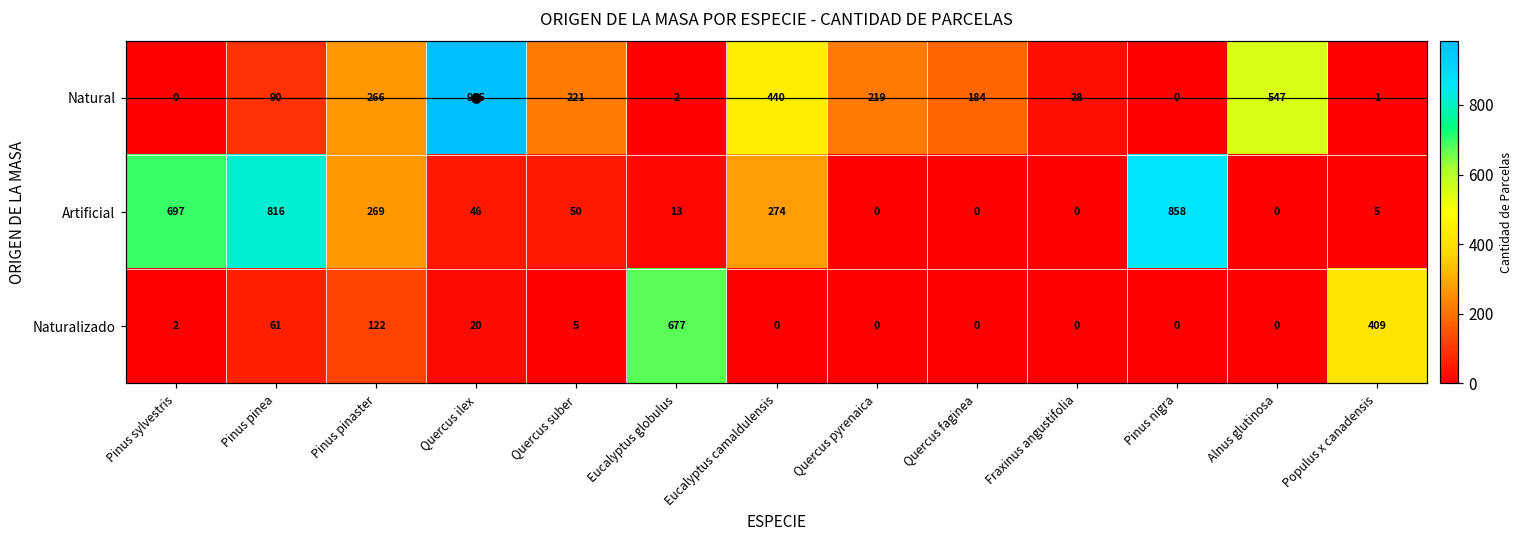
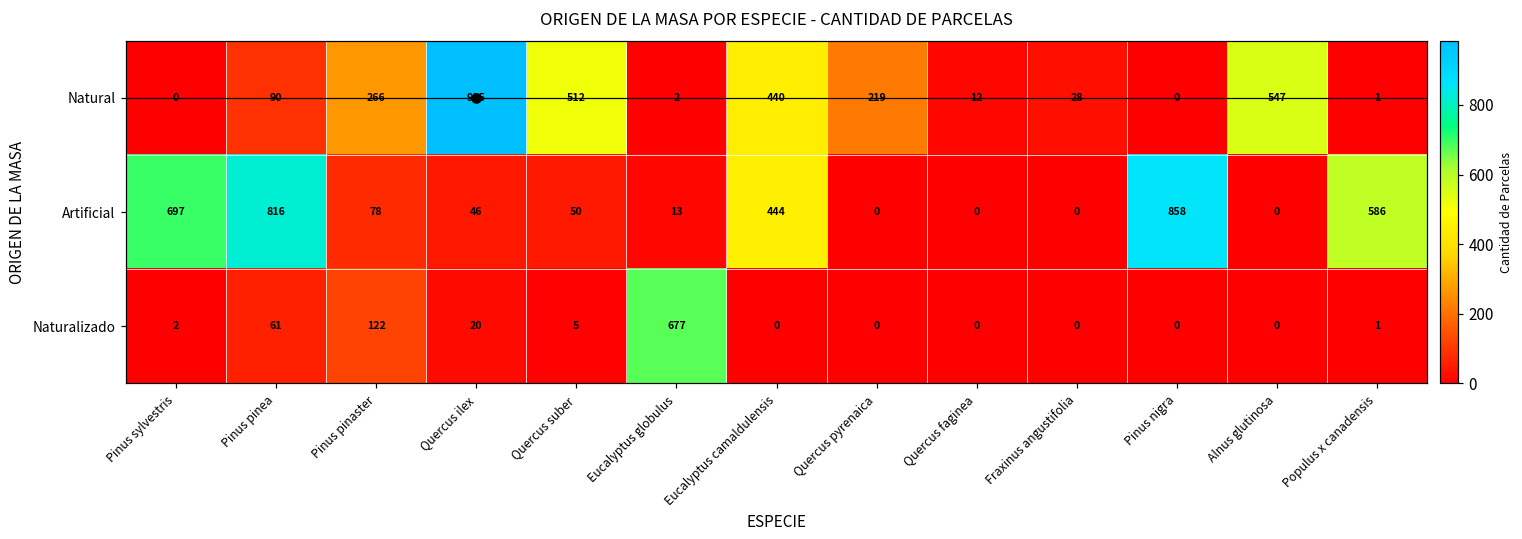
Natural, Quercus suber: 221 -> 512
Natural, Quercus faginea: 184 -> 12
Artificial, Pinus pinaster: 269 -> 78
Artificial, Eucalyptus camaldulensis: 274 -> 444
Artificial, Populus x canadensis: 5 -> 586
Naturalizado, Populus x canadensis: 409 -> 1
